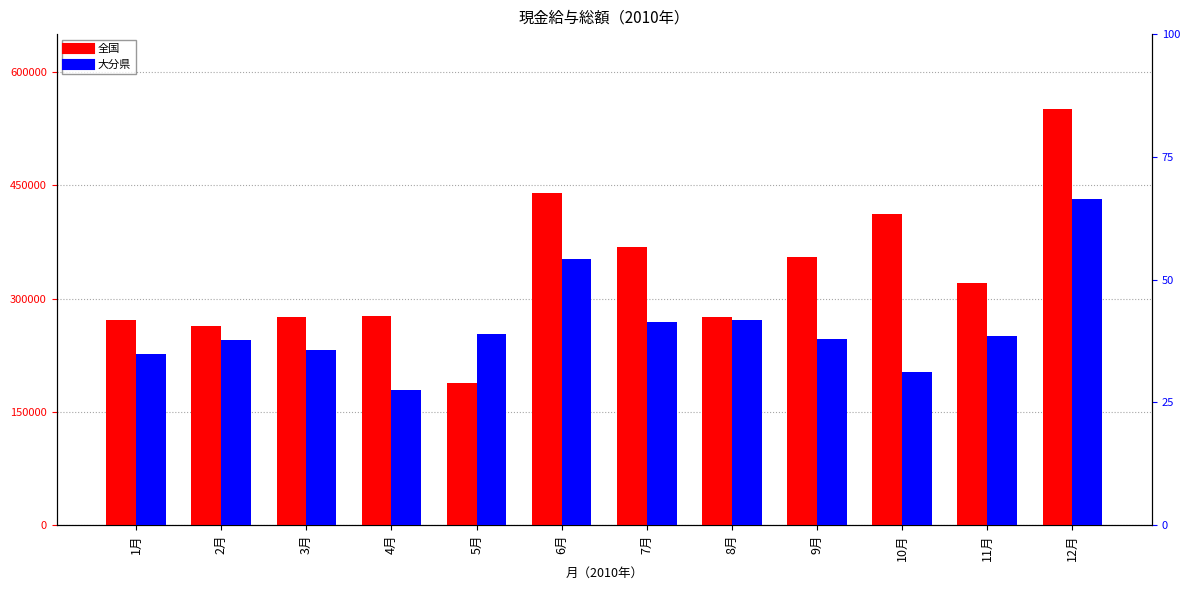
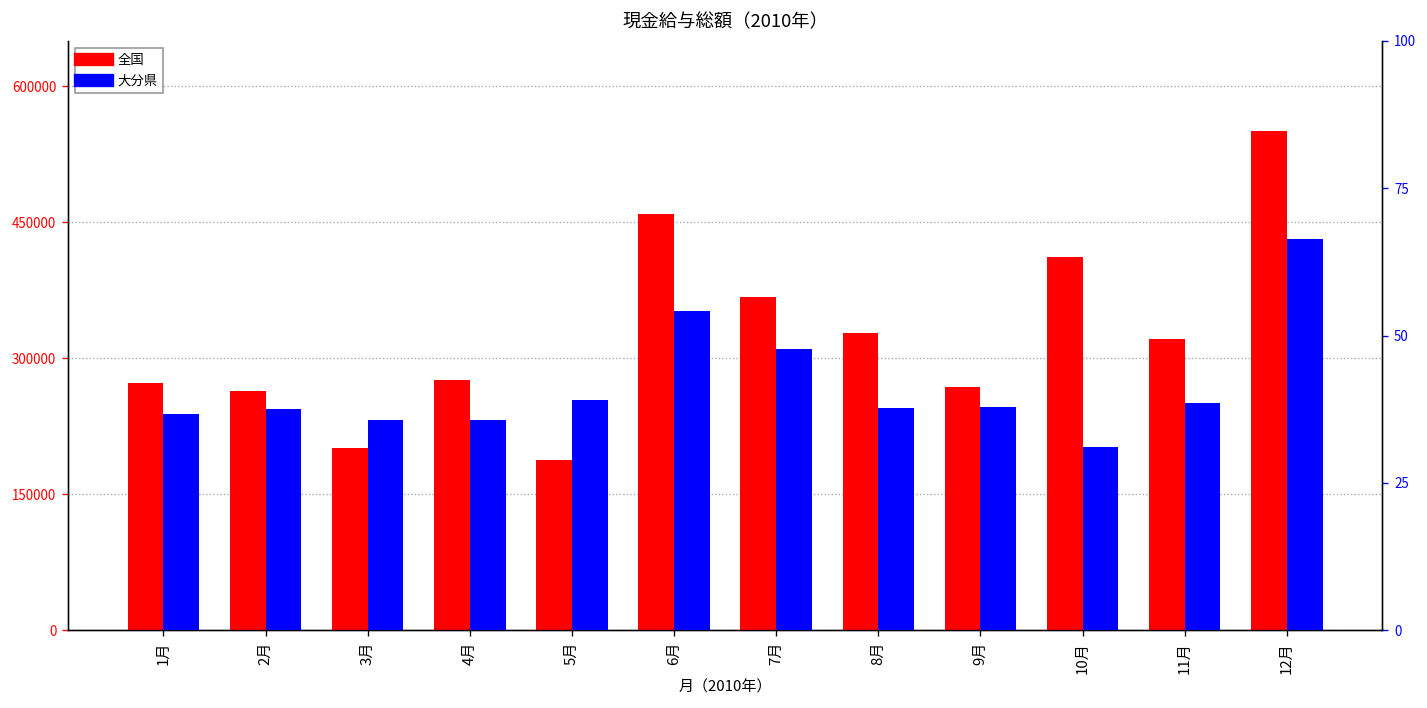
全国, 3月: 280000 -> 200000
全国, 6月: 440000 -> 460000
全国, 8月: 280000 -> 330000
全国, 9月: 360000 -> 270000
大分県, 1月: 35 -> 37
大分県, 4月: 28 -> 36
大分県, 7月: 41 -> 48
大分県, 8月: 42 -> 38
